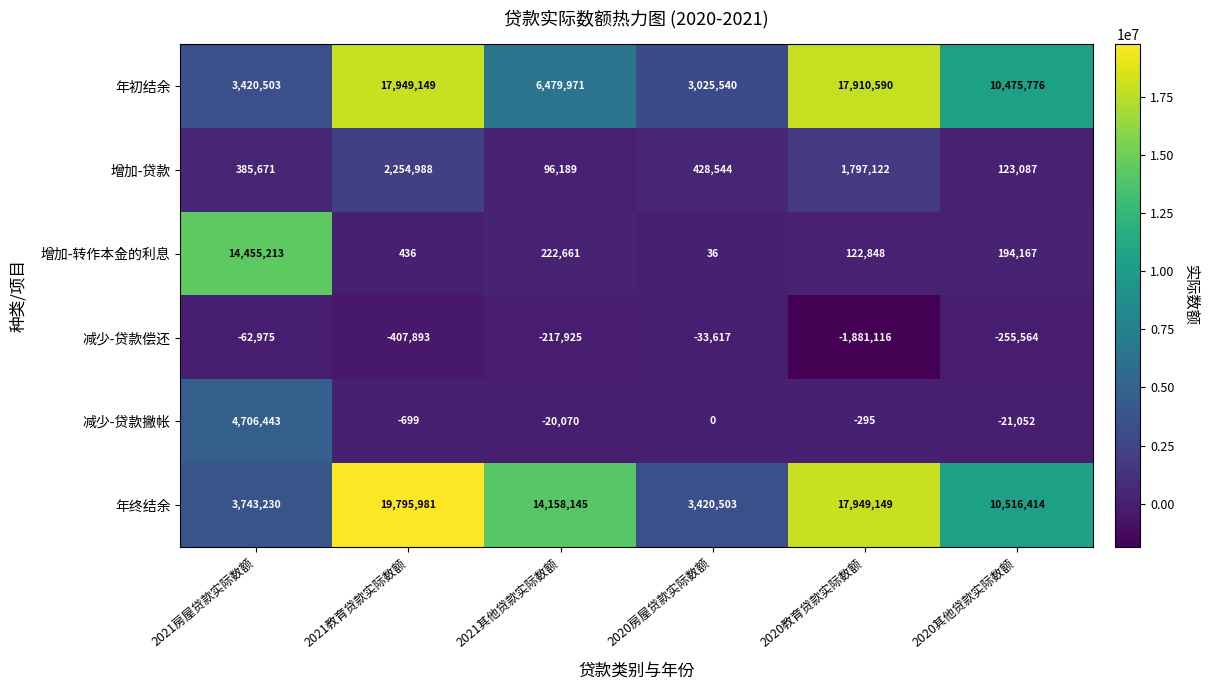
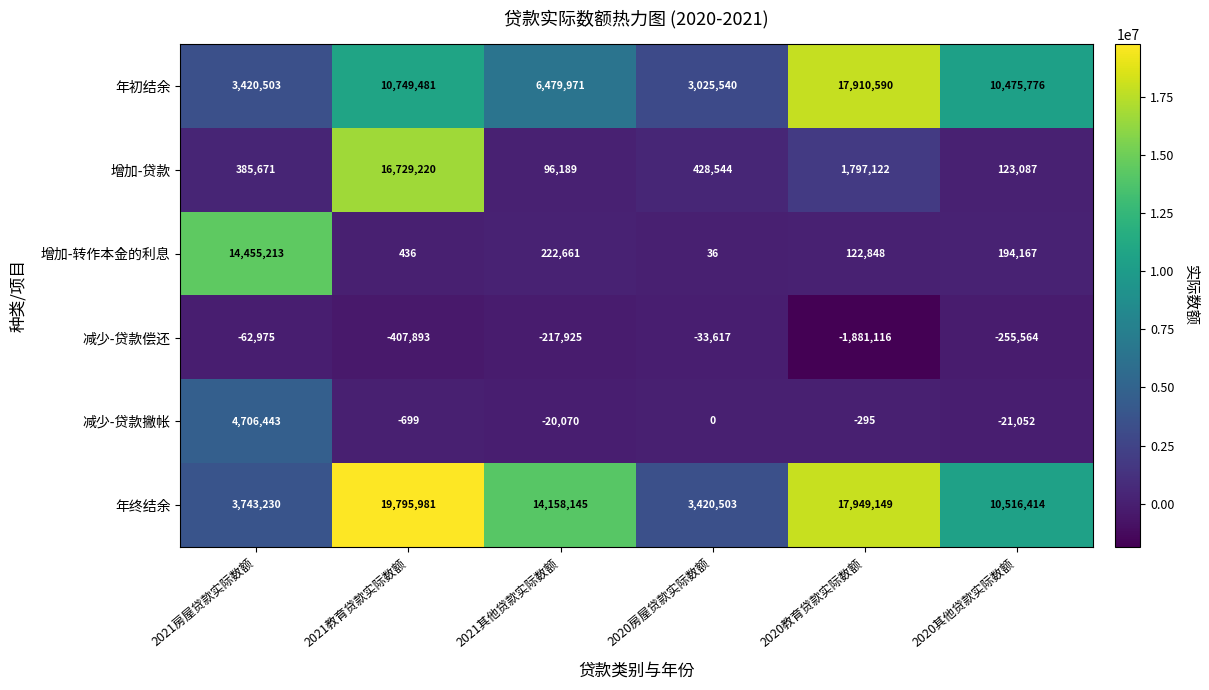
年初结余, 2021教育贷款实际数额: 17,949,149 -> 10,749,481
增加-贷款, 2021教育贷款实际数额: 2,254,988 -> 16,729,220
